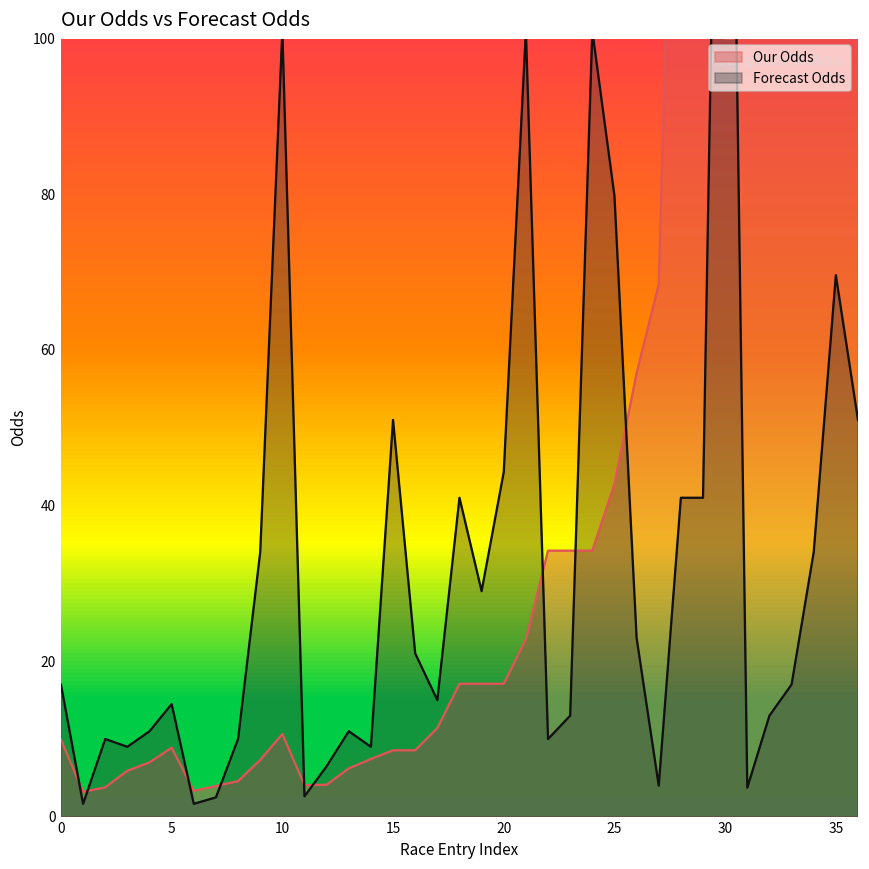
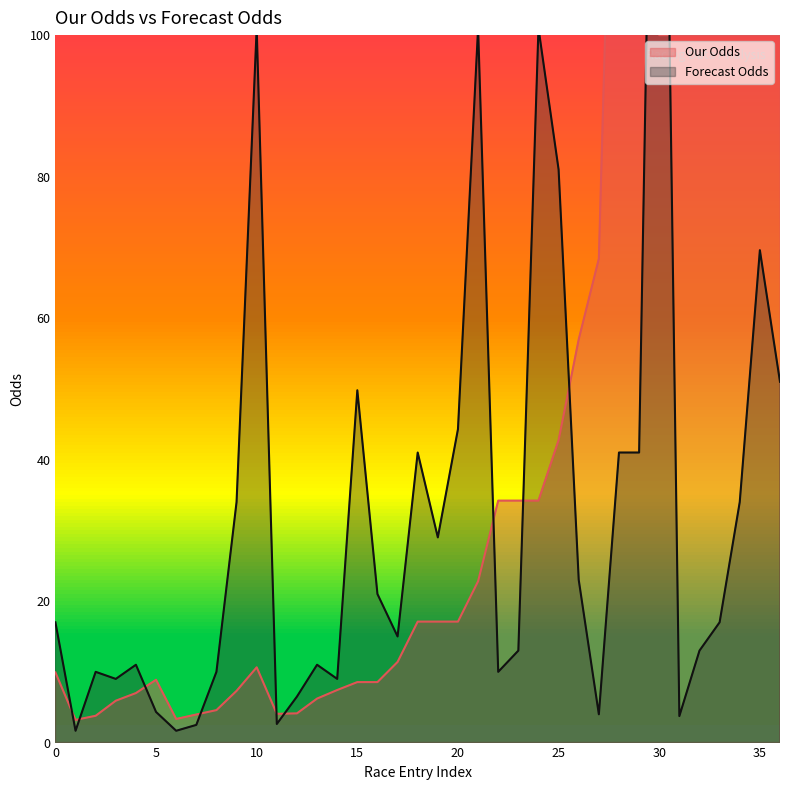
Forecast Odds, 5: 14 -> 4
Forecast Odds, 15: 51 -> 50
Forecast Odds, 25: 80 -> 81
